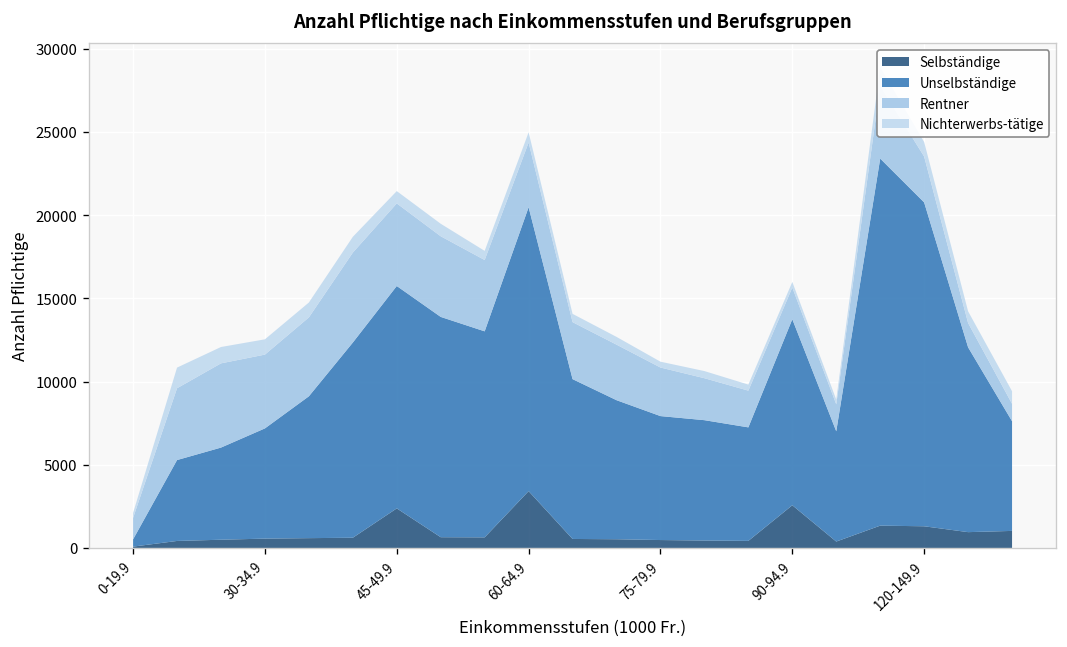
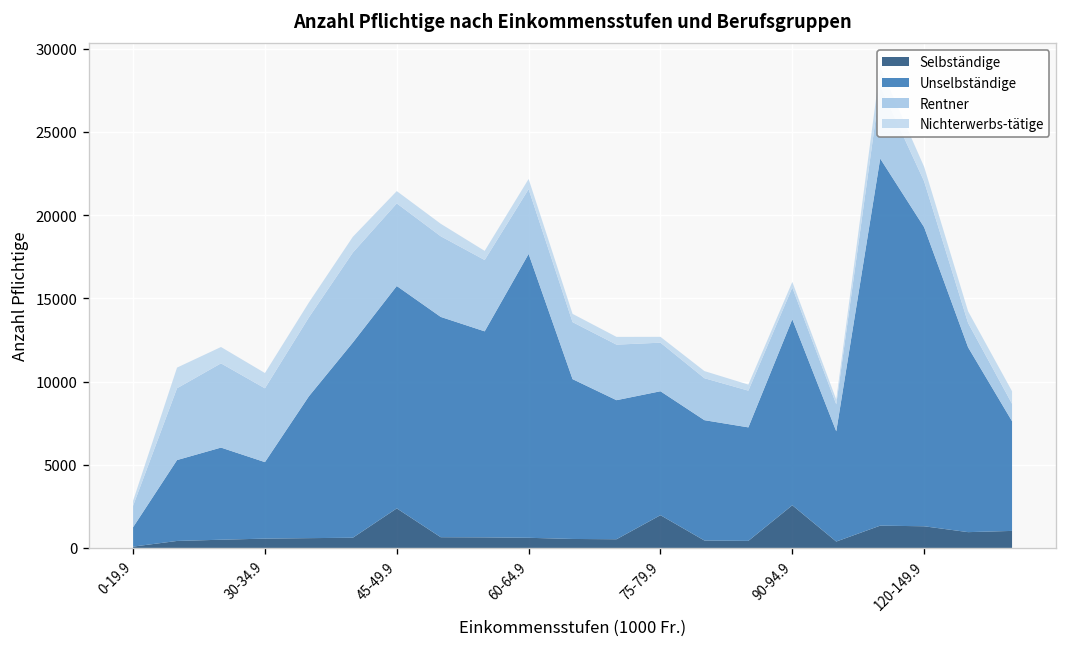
Unselbständige, 0-19.9: 400 -> 1200
Unselbständige, 30-34.9: 6600 -> 4600
Selbständige, 60-64.9: 3400 -> 600
Selbständige, 75-79.9: 500 -> 2000
Unselbständige, 120-149.9: 19500 -> 18000
